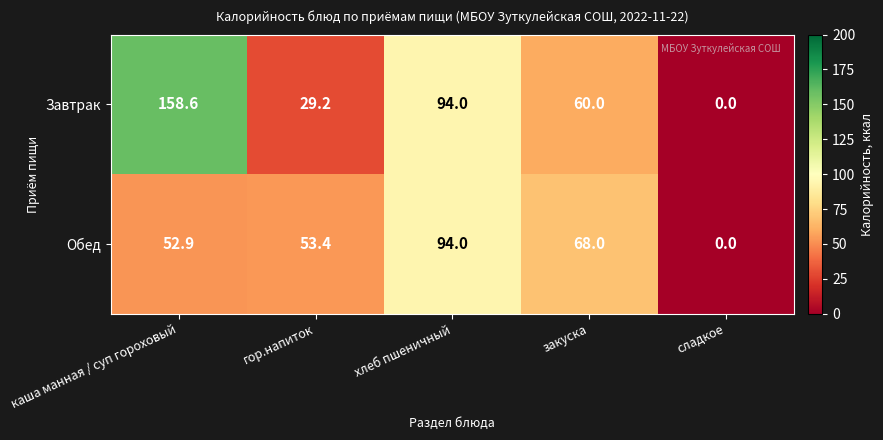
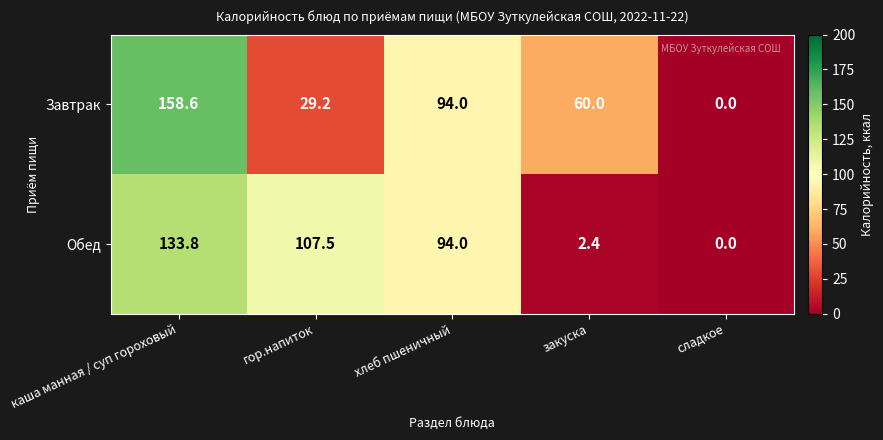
Обед, каша манная / суп гороховый: 52.9 -> 133.8
Обед, гор.напиток: 53.4 -> 107.5
Обед, закуска: 68.0 -> 2.4
